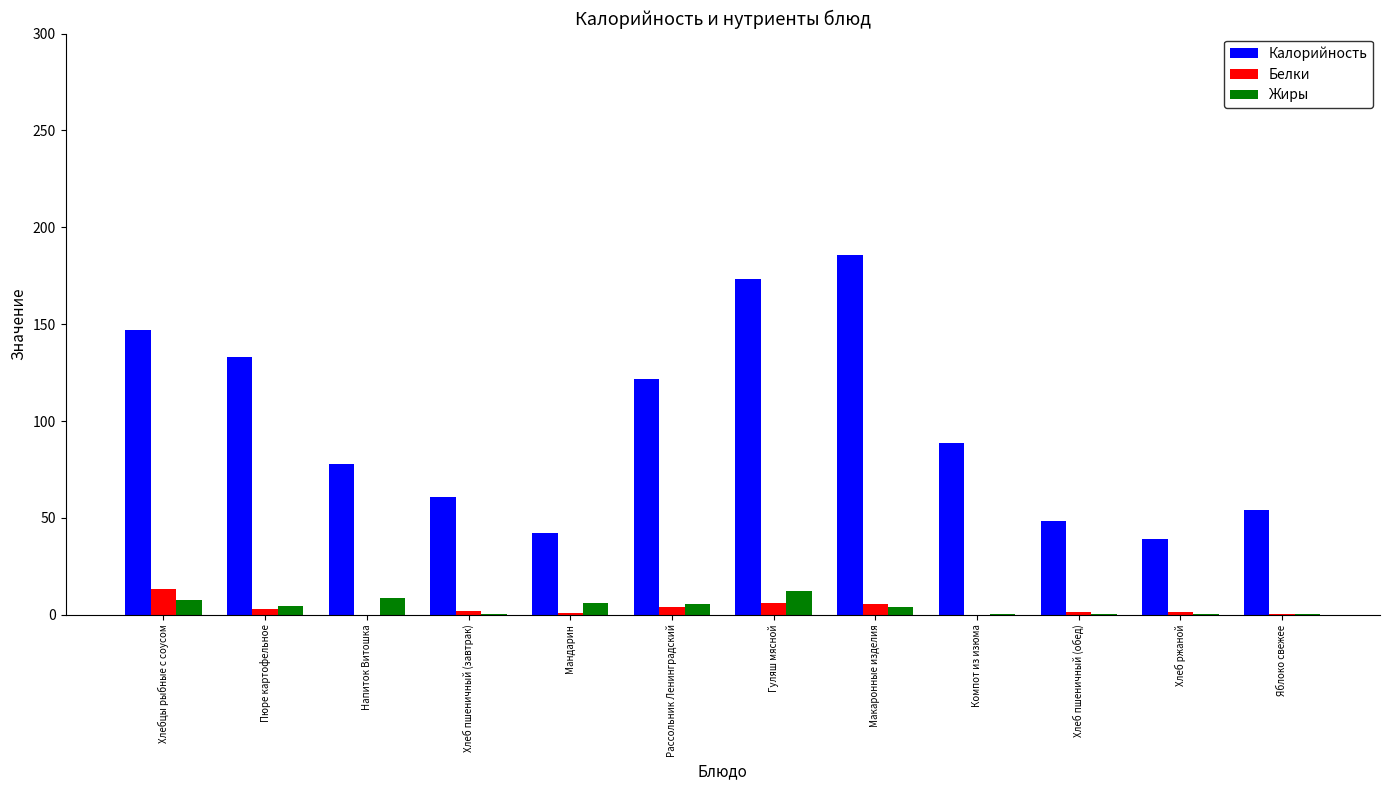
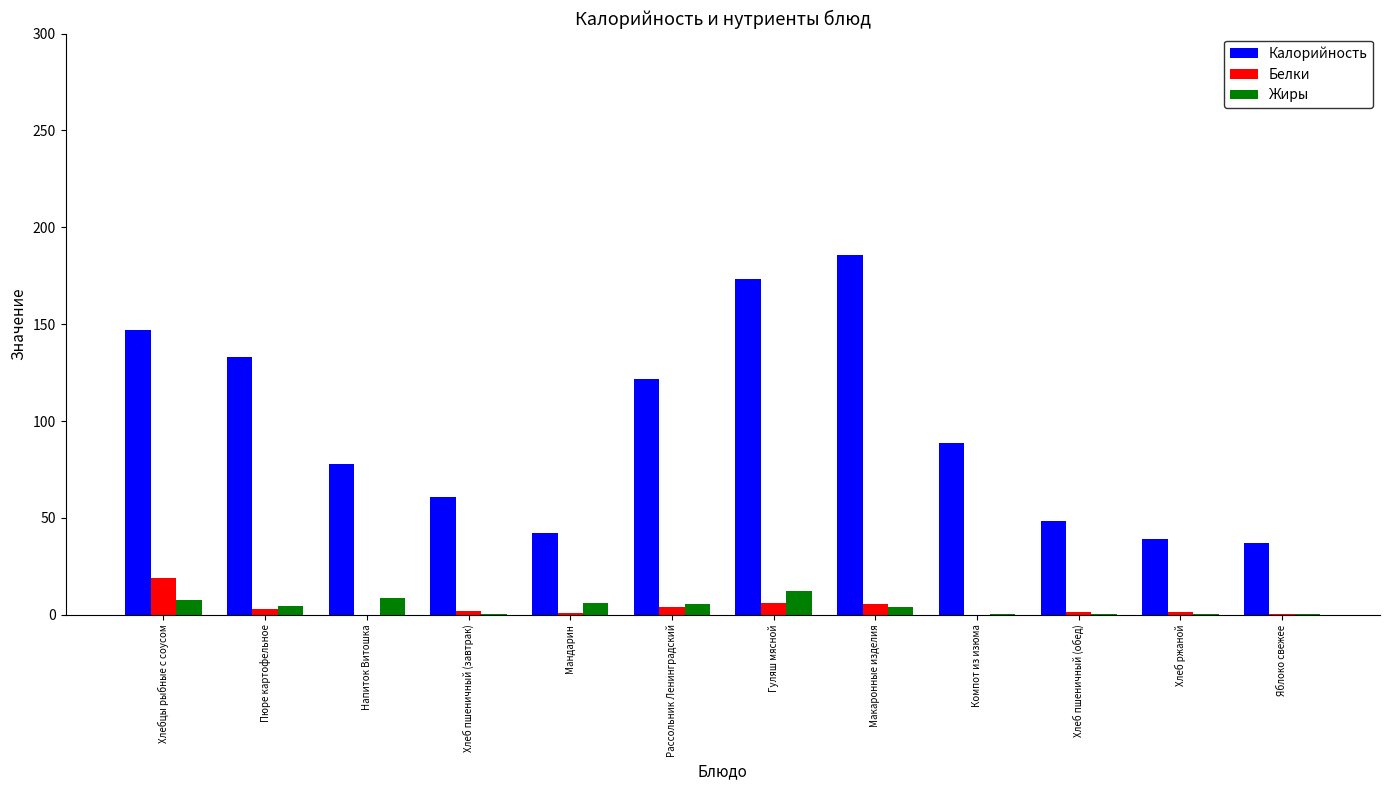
Белки, Хлебцы рыбные с соусом: 13 -> 19
Калорийность, Яблоко свежее: 54 -> 37
